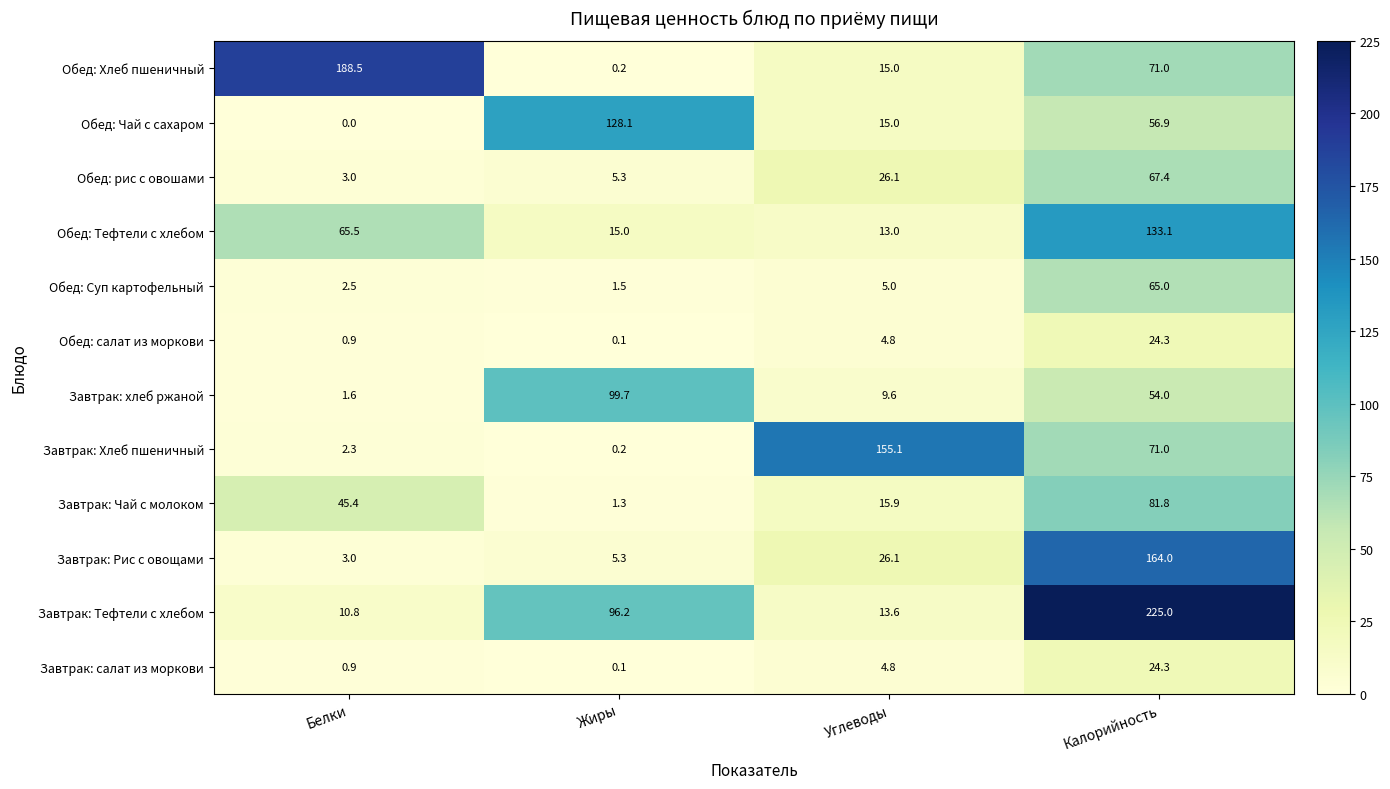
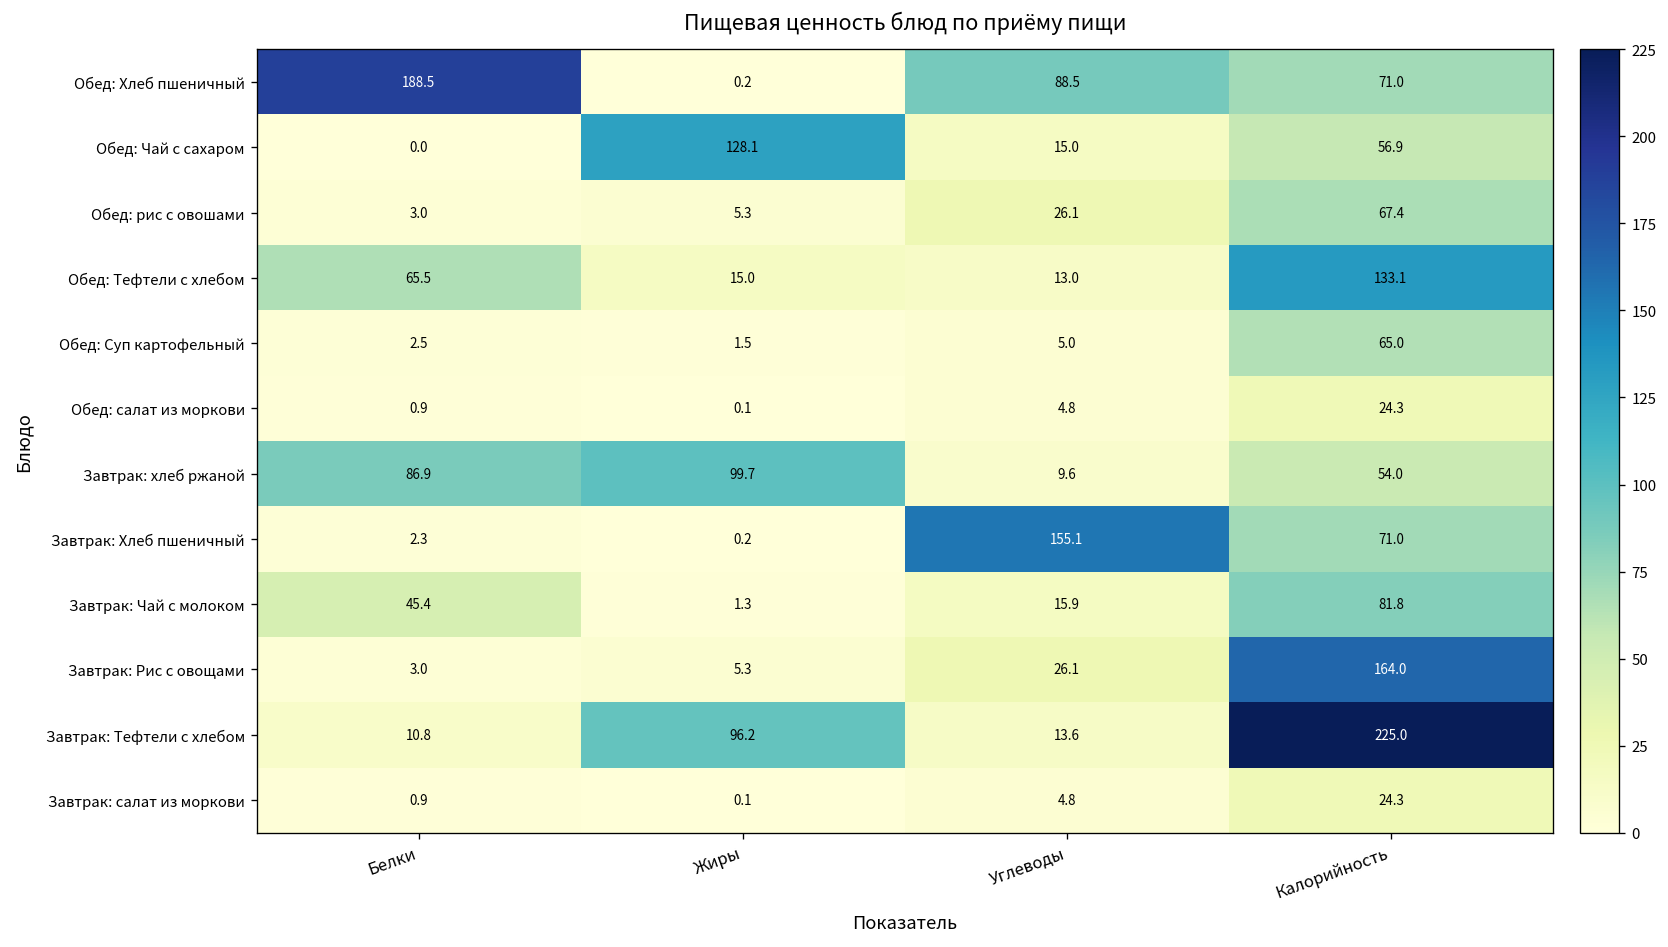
Обед: Хлеб пшеничный, Углеводы: 15.0 -> 88.5
Завтрак: хлеб ржаной, Белки: 1.6 -> 86.9
